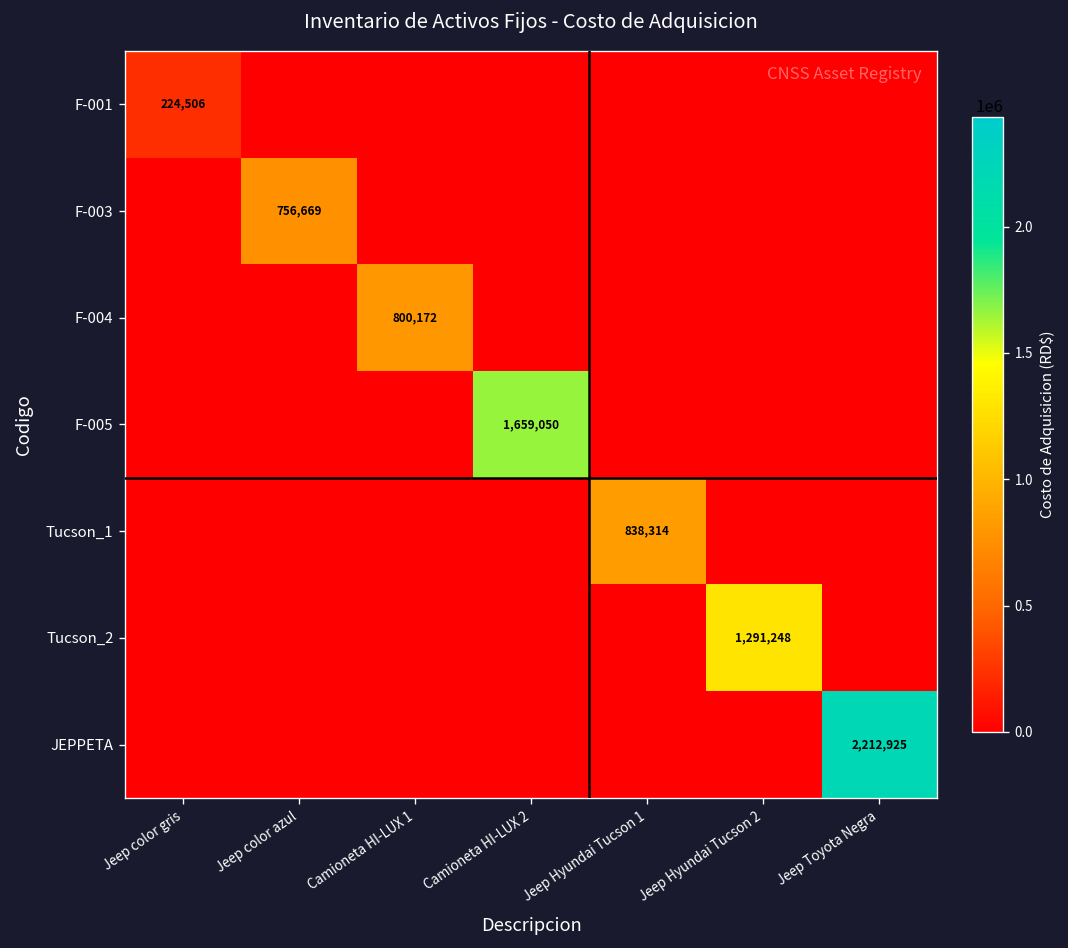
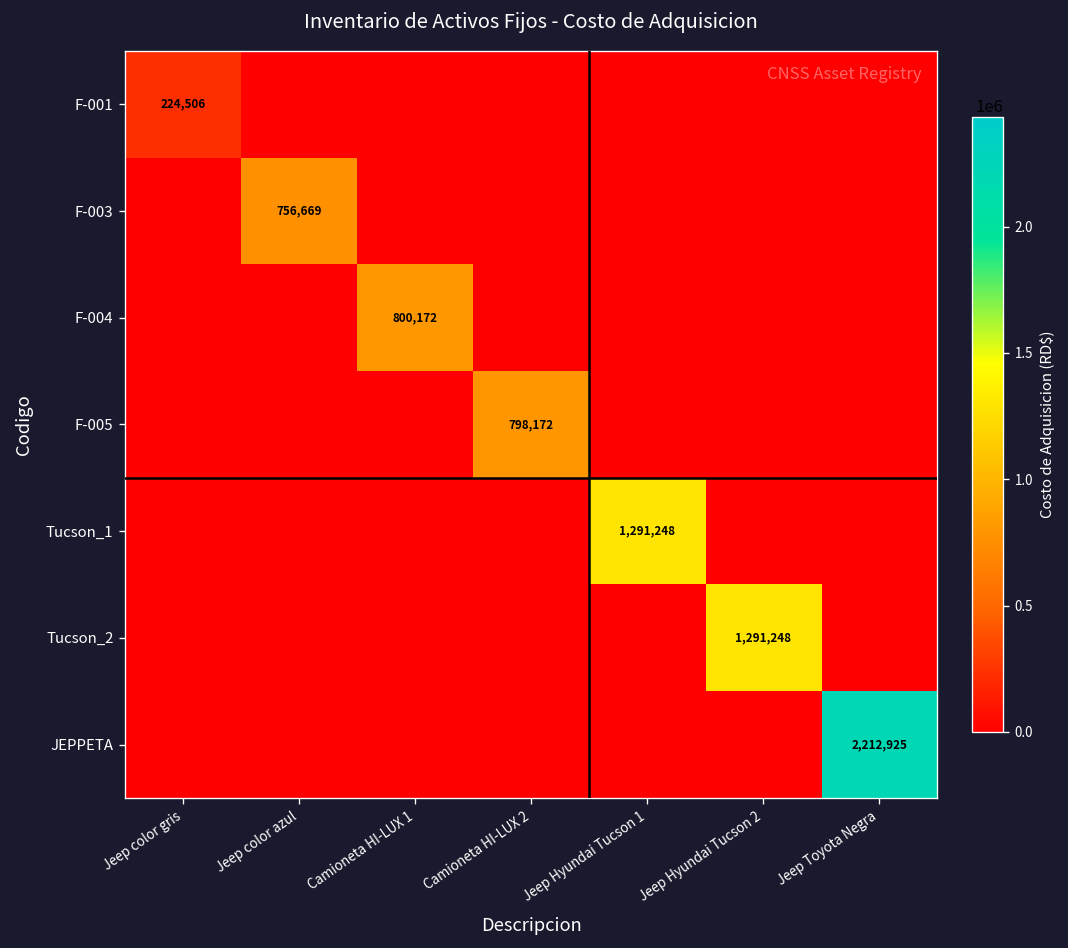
F-005, Camioneta HI-LUX 2: 1,659,050 -> 798,172
Tucson_1, Jeep Hyundai Tucson 1: 838,314 -> 1,291,248
